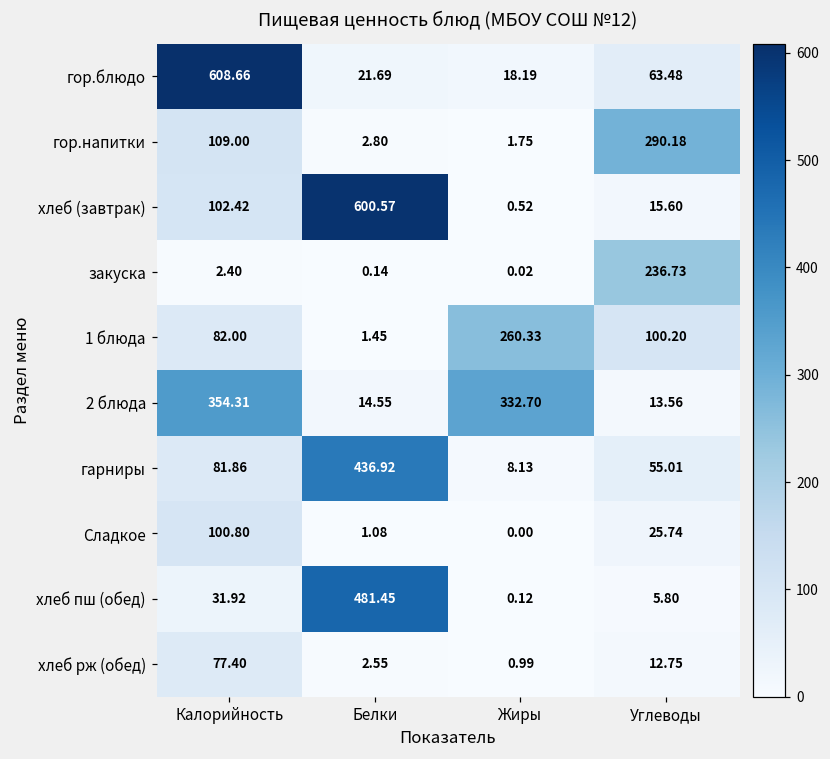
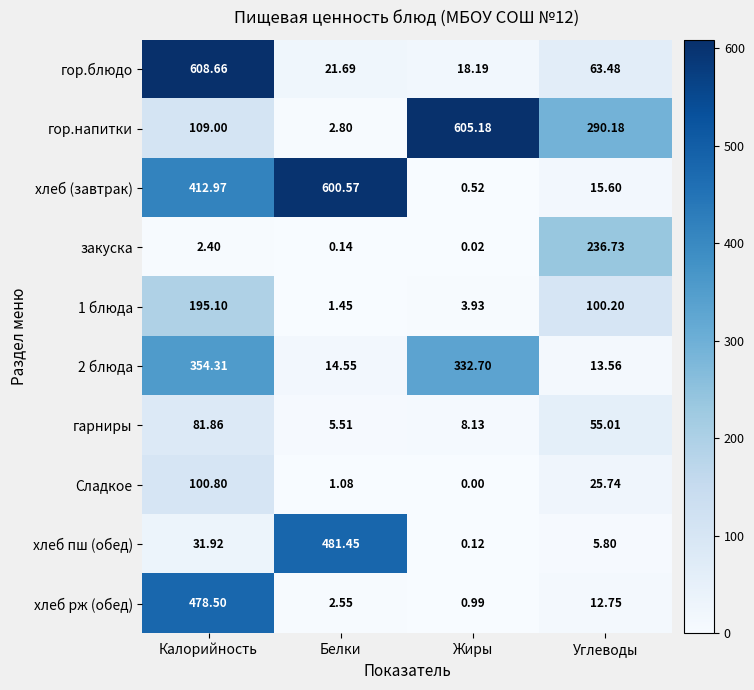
гор.напитки, Жиры: 1.75 -> 605.18
хлеб (завтрак), Калорийность: 102.42 -> 412.97
1 блюда, Калорийность: 82.00 -> 195.10
1 блюда, Жиры: 260.33 -> 3.93
гарниры, Белки: 436.92 -> 5.51
хлеб рж (обед), Калорийность: 77.40 -> 478.50
